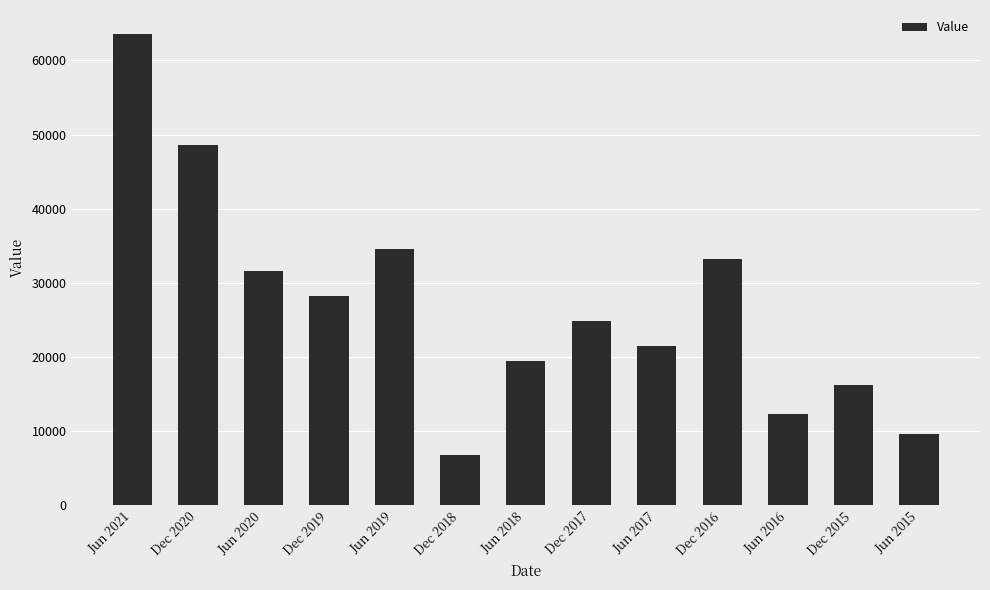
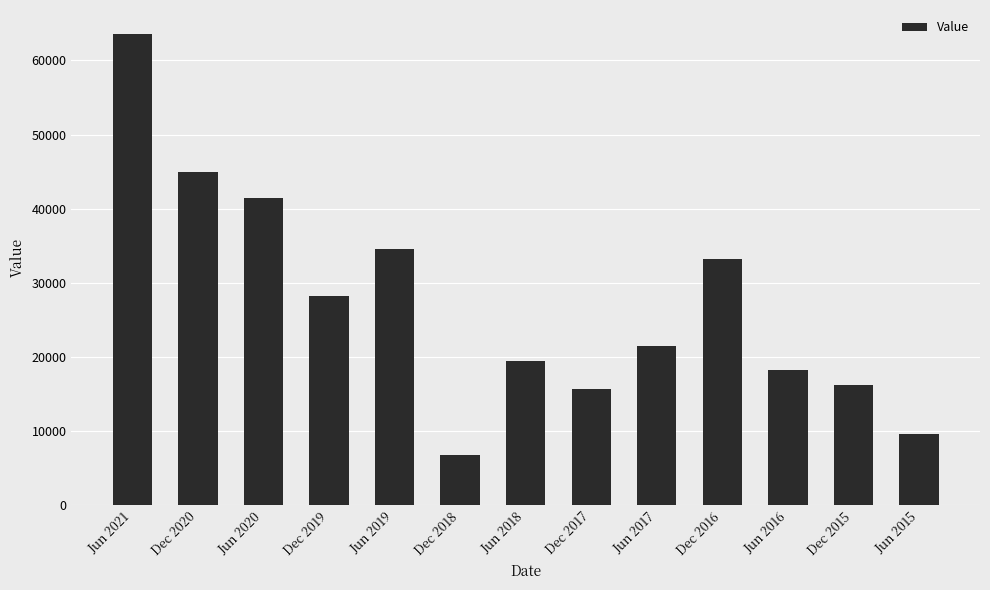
Dec 2020: 49000 -> 45000
Jun 2020: 32000 -> 41000
Dec 2017: 25000 -> 16000
Jun 2016: 12000 -> 18000
